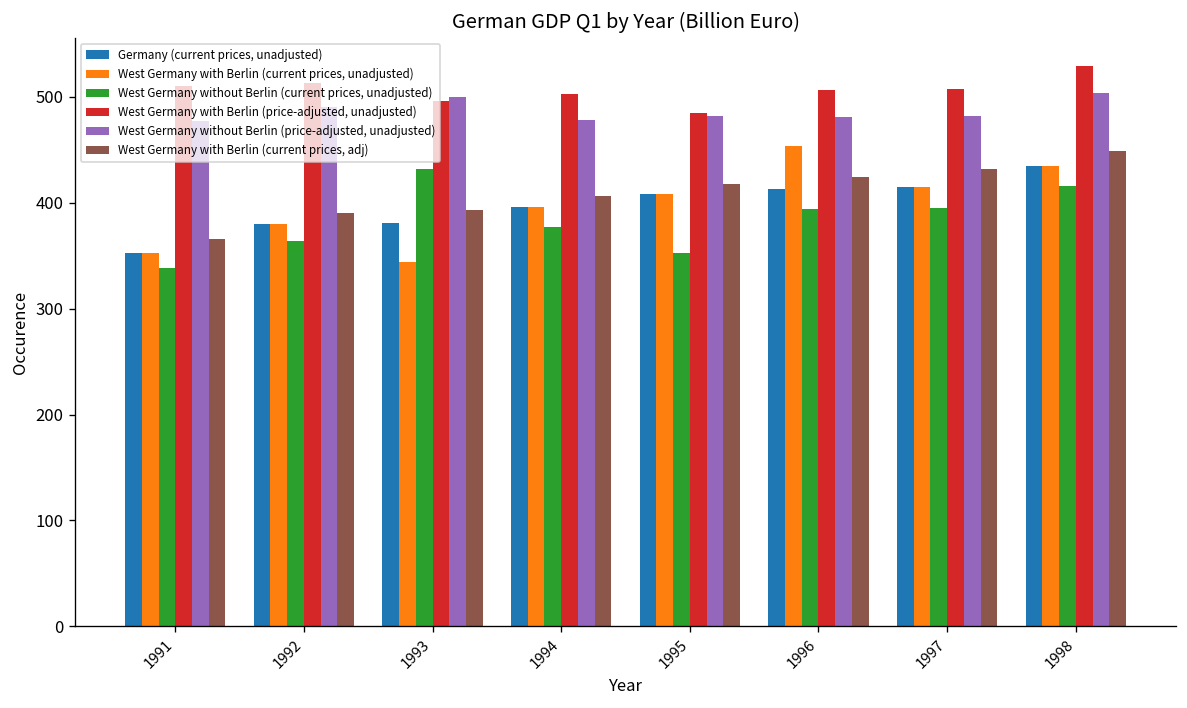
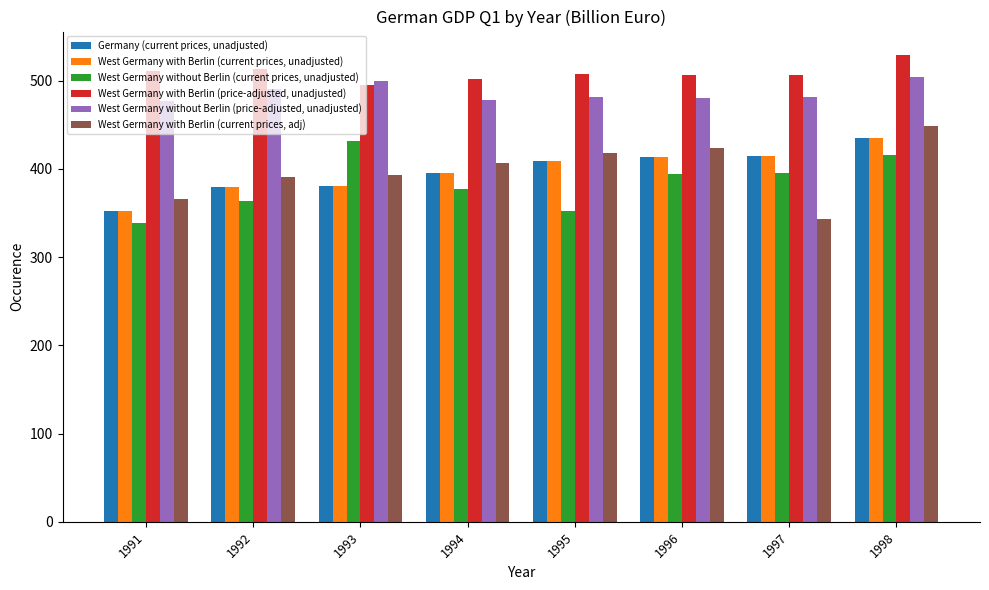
West Germany with Berlin (current prices, unadjusted), 1993: 340 -> 380
West Germany with Berlin (price-adjusted, unadjusted), 1995: 480 -> 510
West Germany with Berlin (current prices, unadjusted), 1996: 450 -> 410
West Germany with Berlin (current prices, adj), 1997: 430 -> 340
